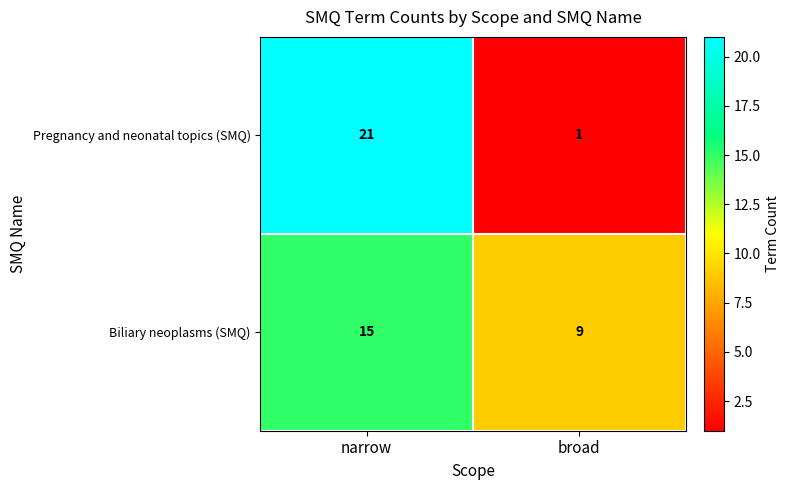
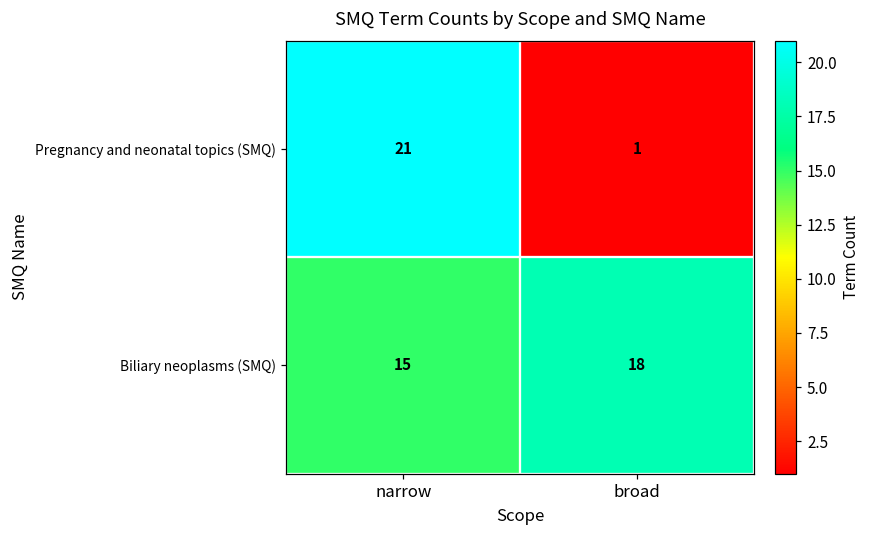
Biliary neoplasms (SMQ), broad: 9 -> 18
